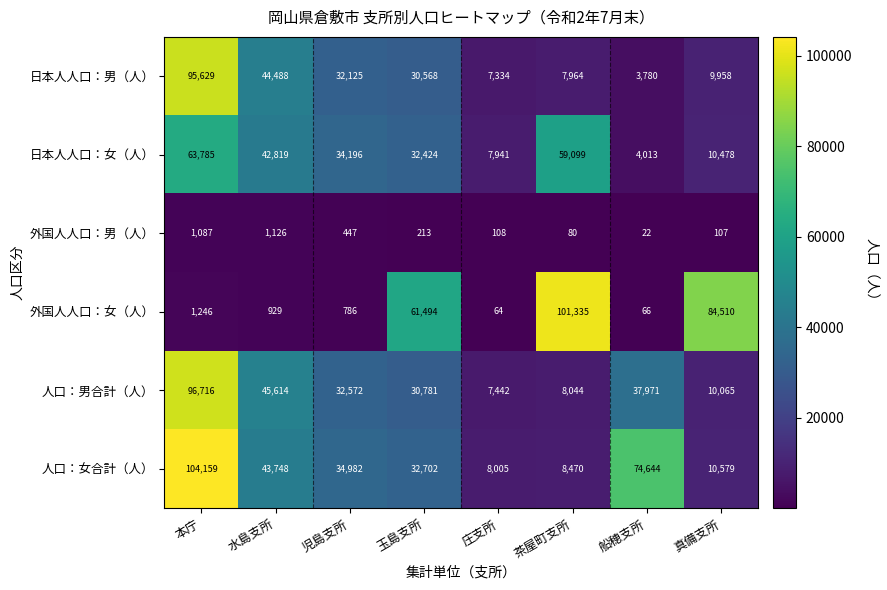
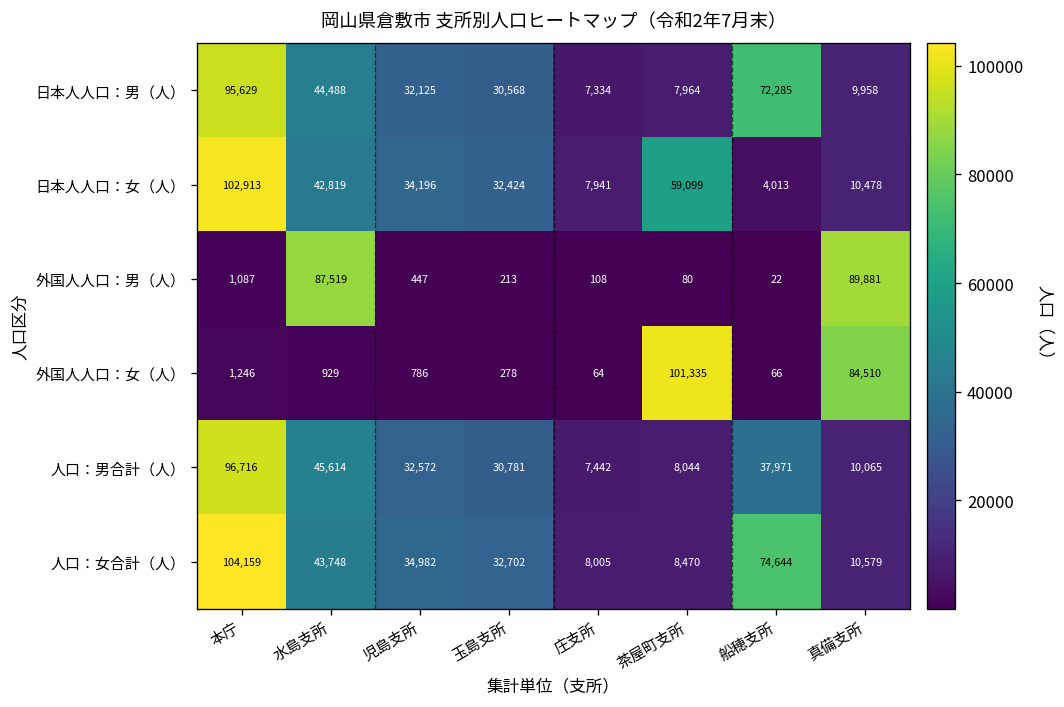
日本人人口：男（人）, 船穂支所: 3,780 -> 72,285
日本人人口：女（人）, 本庁: 63,785 -> 102,913
外国人人口：男（人）, 水島支所: 1,126 -> 87,519
外国人人口：男（人）, 真備支所: 107 -> 89,881
外国人人口：女（人）, 玉島支所: 61,494 -> 278
